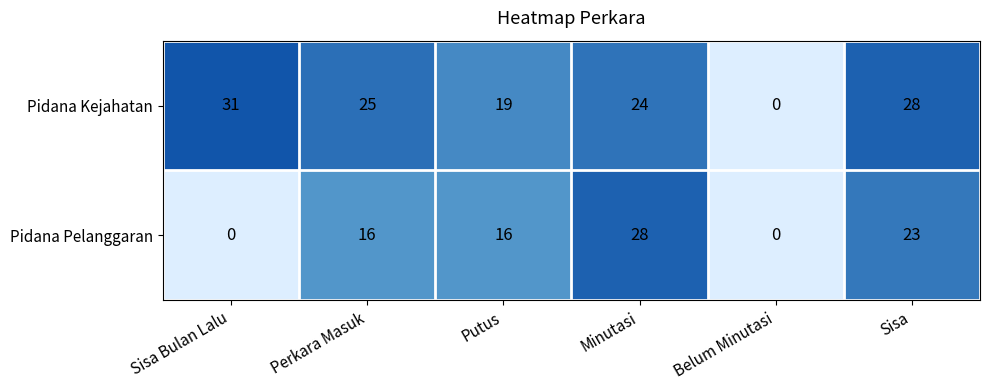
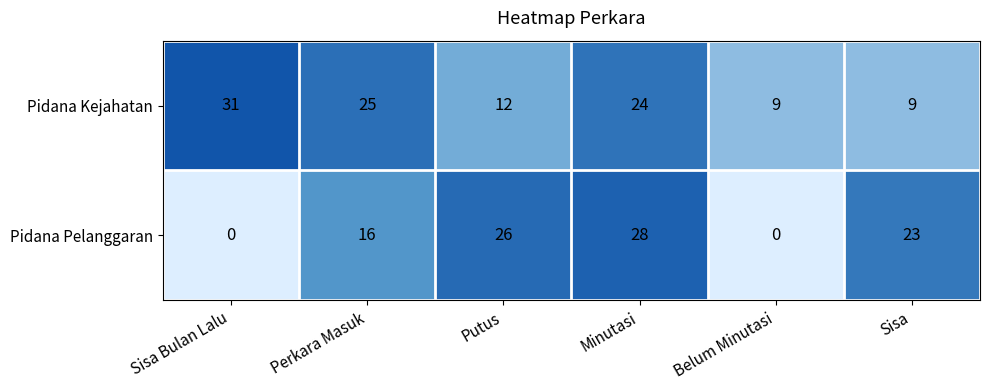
Pidana Kejahatan, Putus: 19 -> 12
Pidana Kejahatan, Belum Minutasi: 0 -> 9
Pidana Kejahatan, Sisa: 28 -> 9
Pidana Pelanggaran, Putus: 16 -> 26
